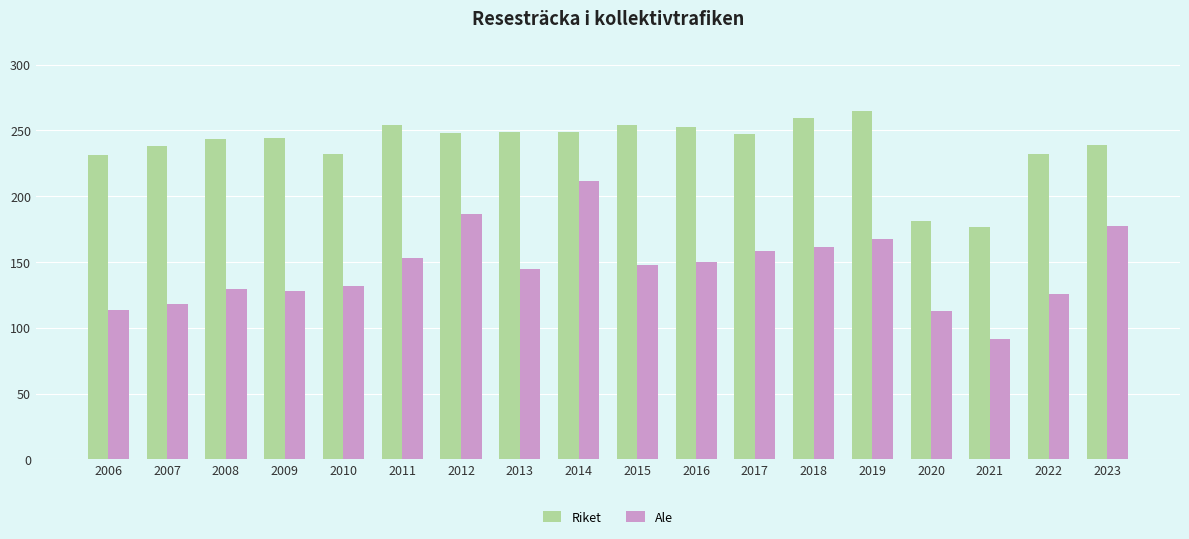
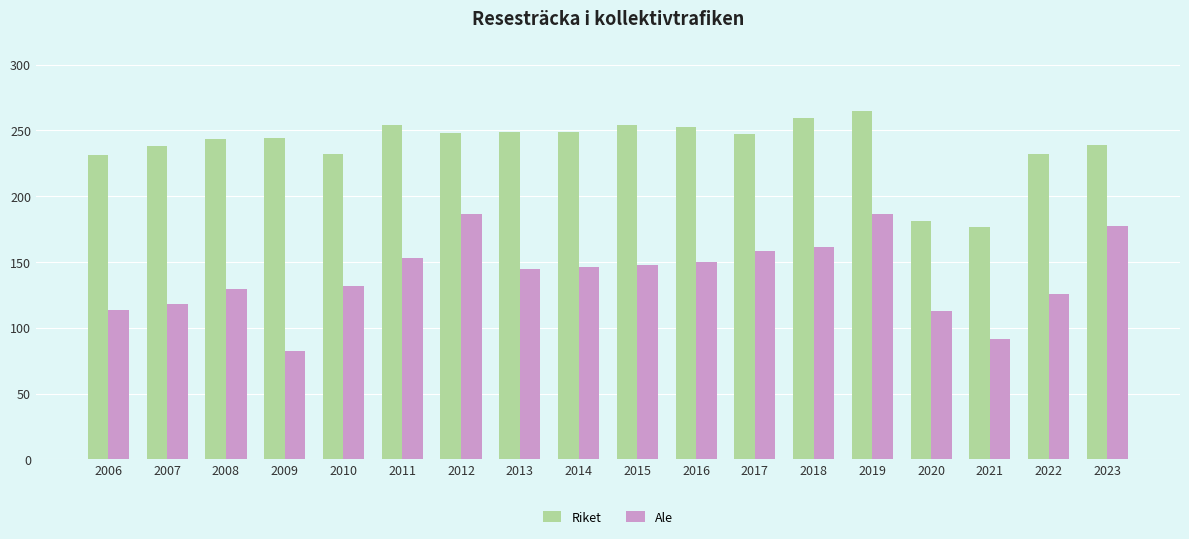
Ale, 2009: 128 -> 83
Ale, 2014: 212 -> 146
Ale, 2019: 167 -> 187
